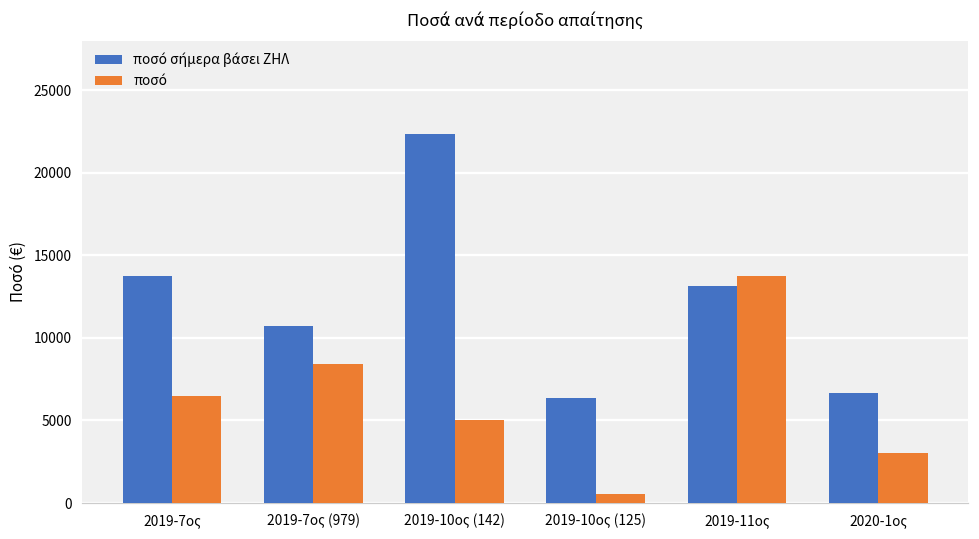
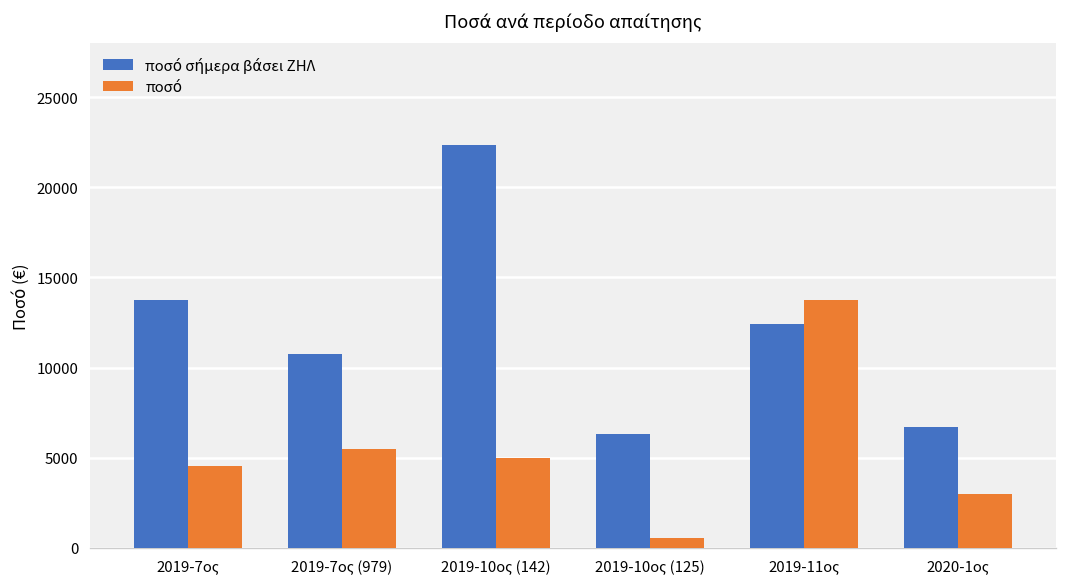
ποσό, 2019-7ος: 6500 -> 4500
ποσό, 2019-7ος (979): 8400 -> 5500
ποσό σήμερα βάσει ΖΗΛ, 2019-11ος: 13200 -> 12400
